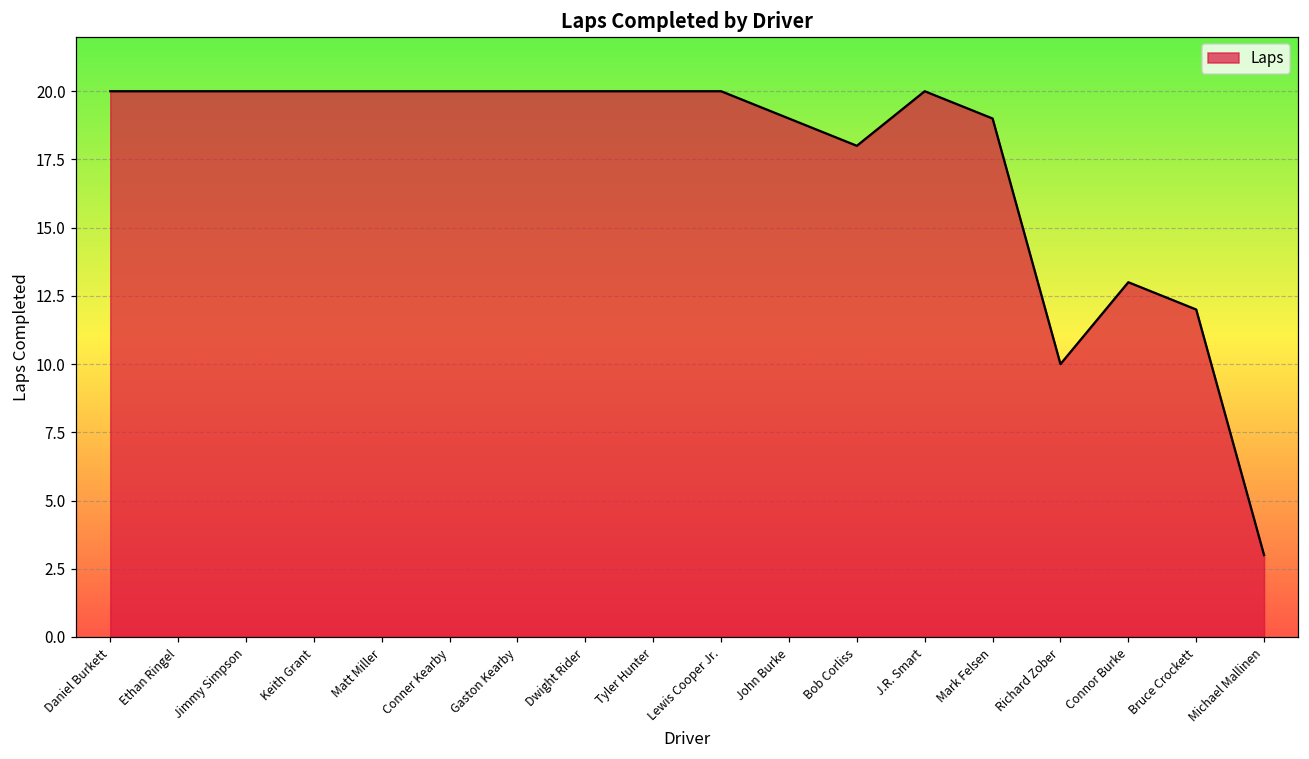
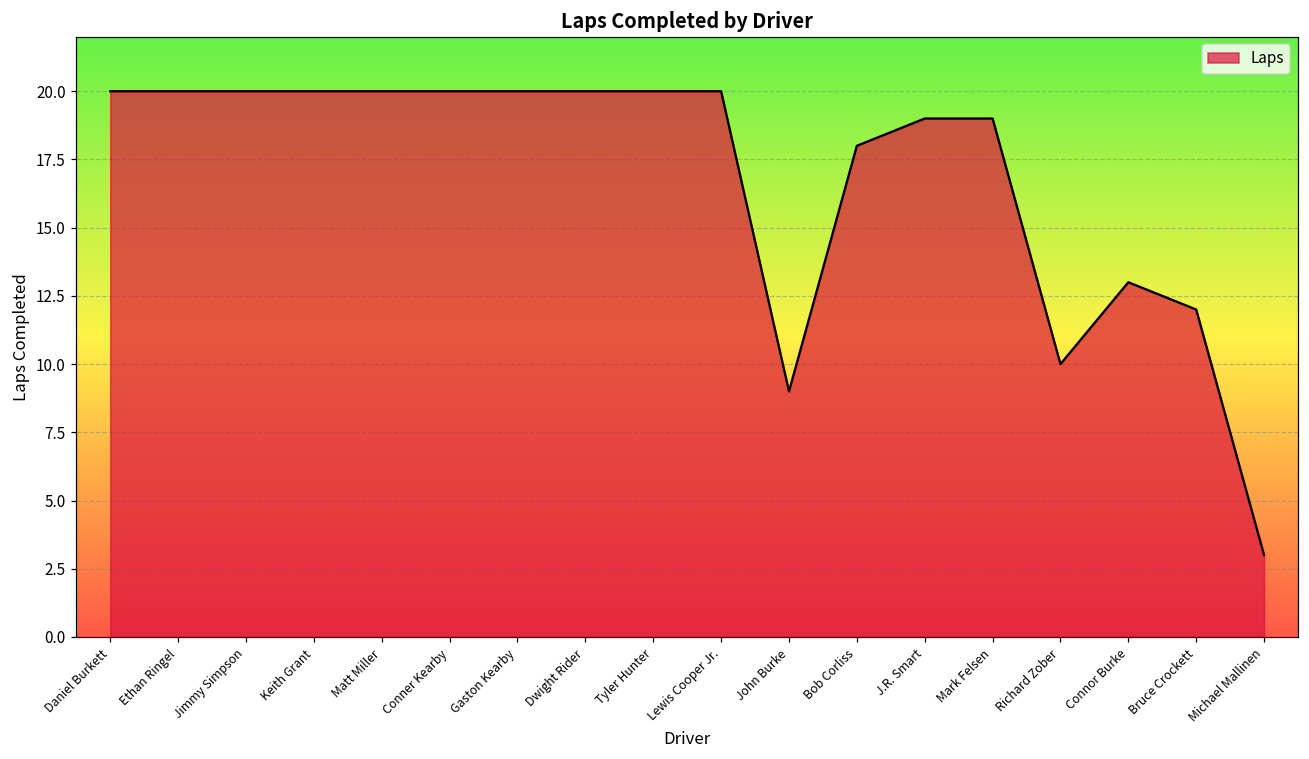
John Burke: 19 -> 9
J.R. Smart: 20 -> 19
